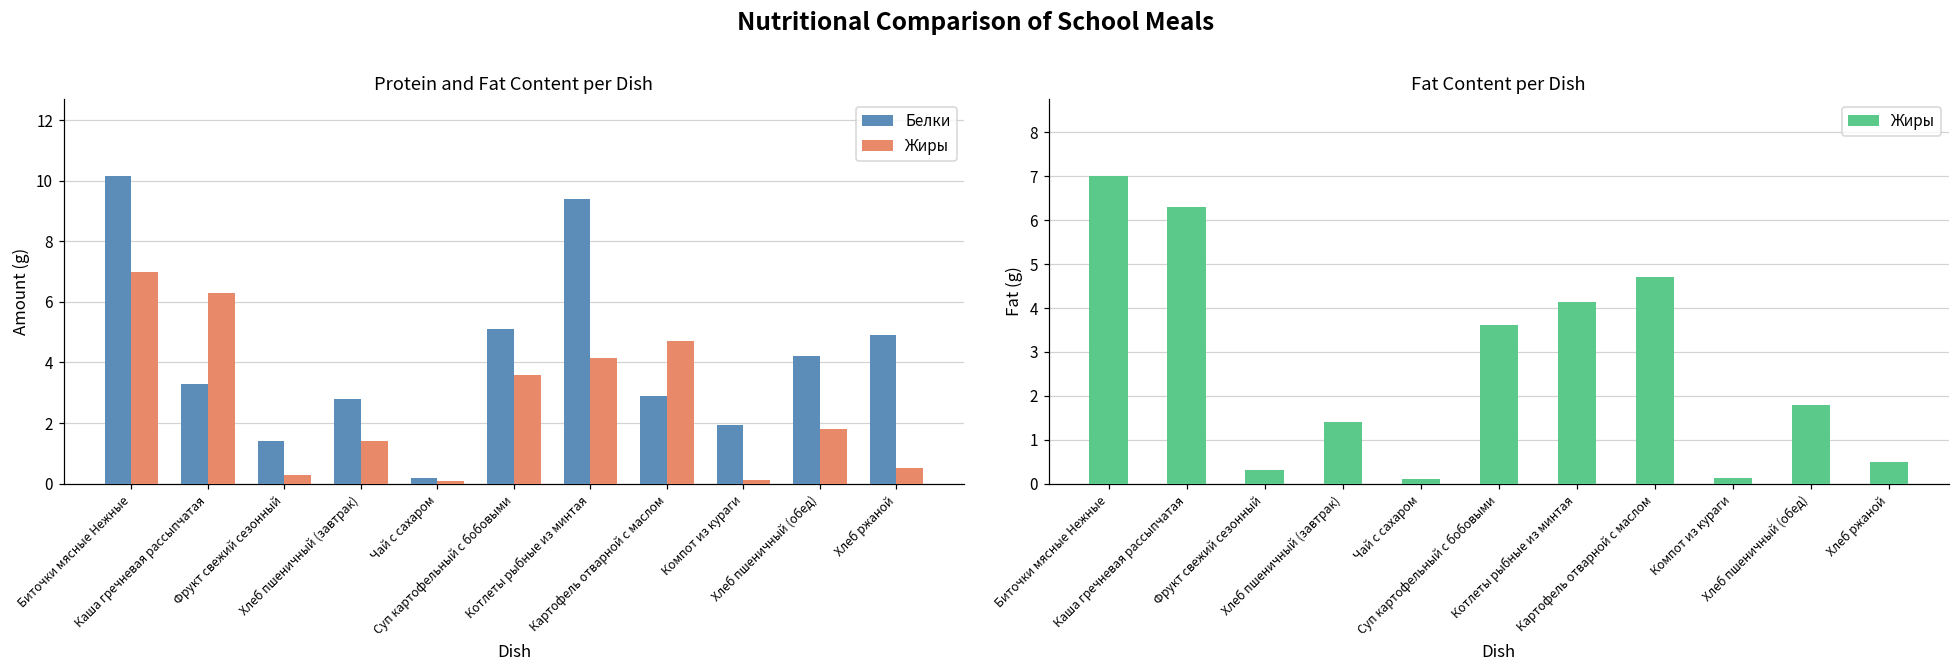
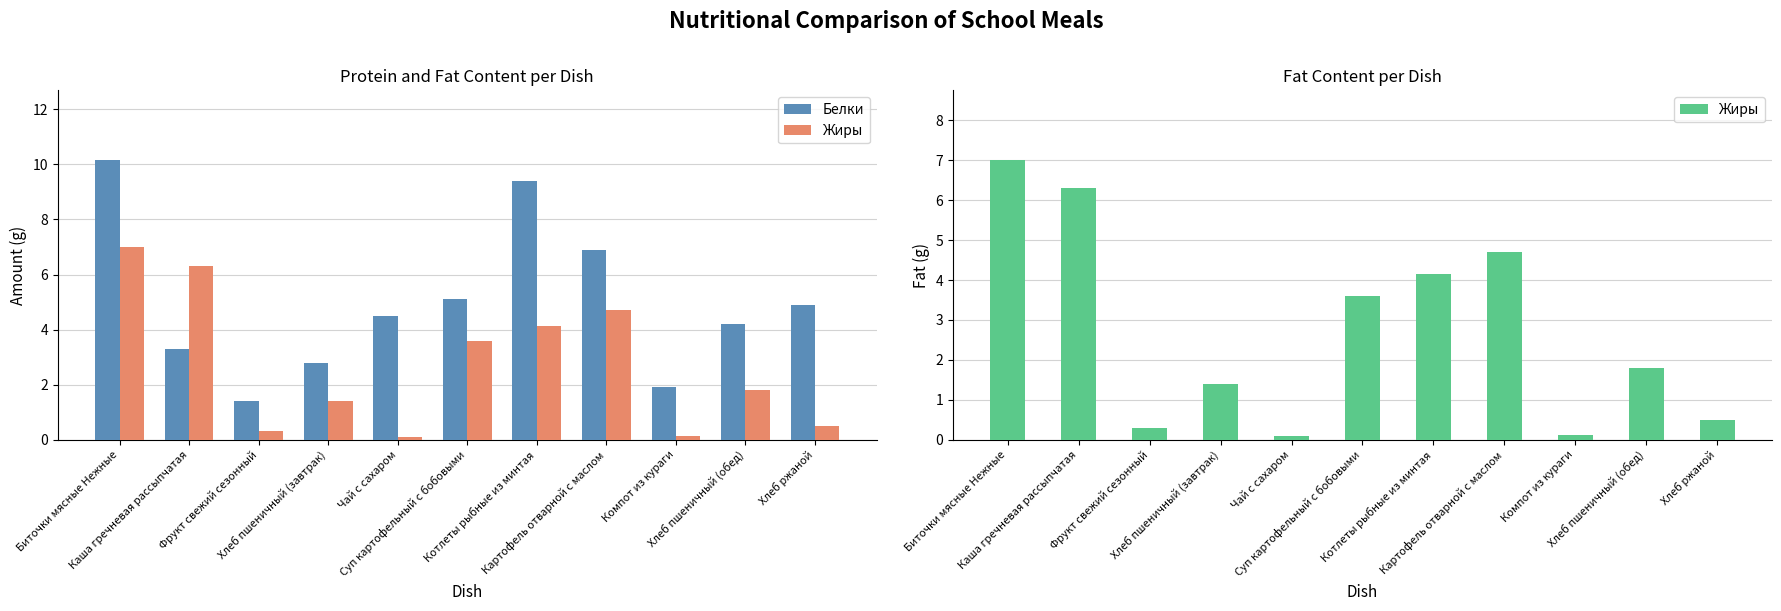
Protein and Fat Content per Dish, Белки, Чай с сахаром: 0.2 -> 4.5
Protein and Fat Content per Dish, Белки, Картофель отварной с маслом: 2.9 -> 6.9
